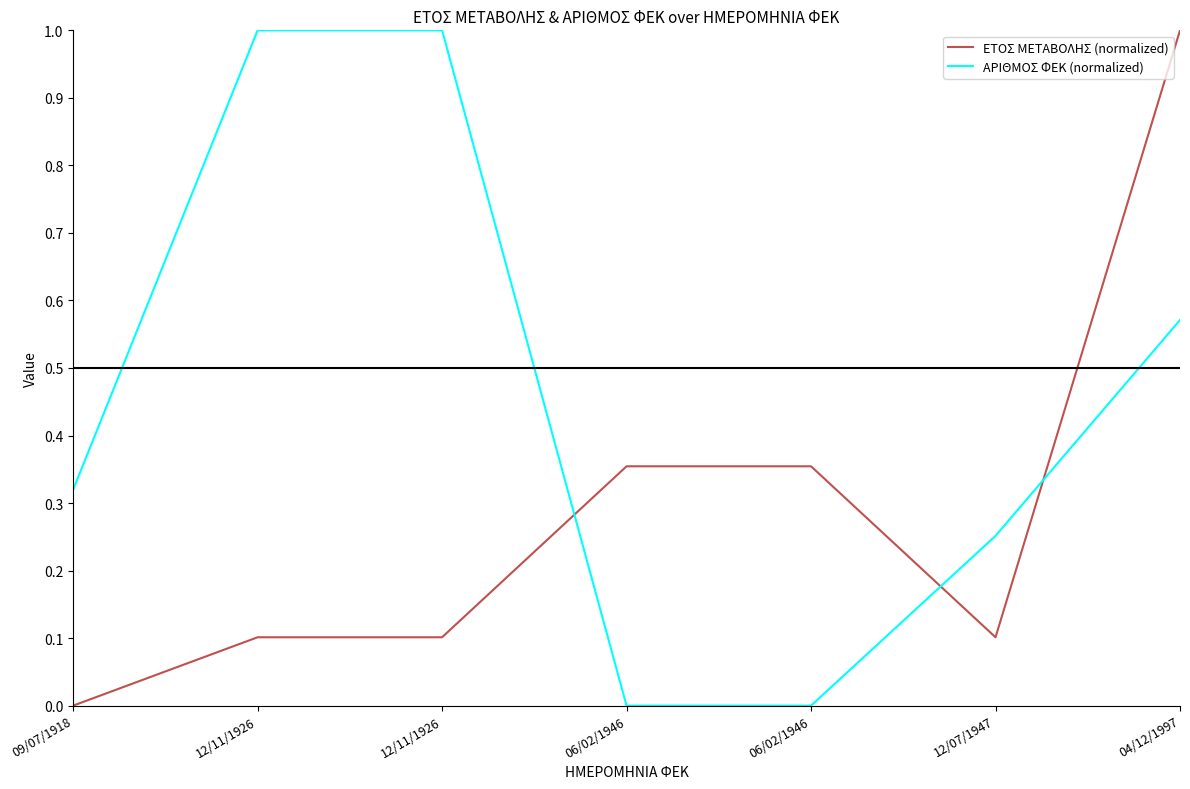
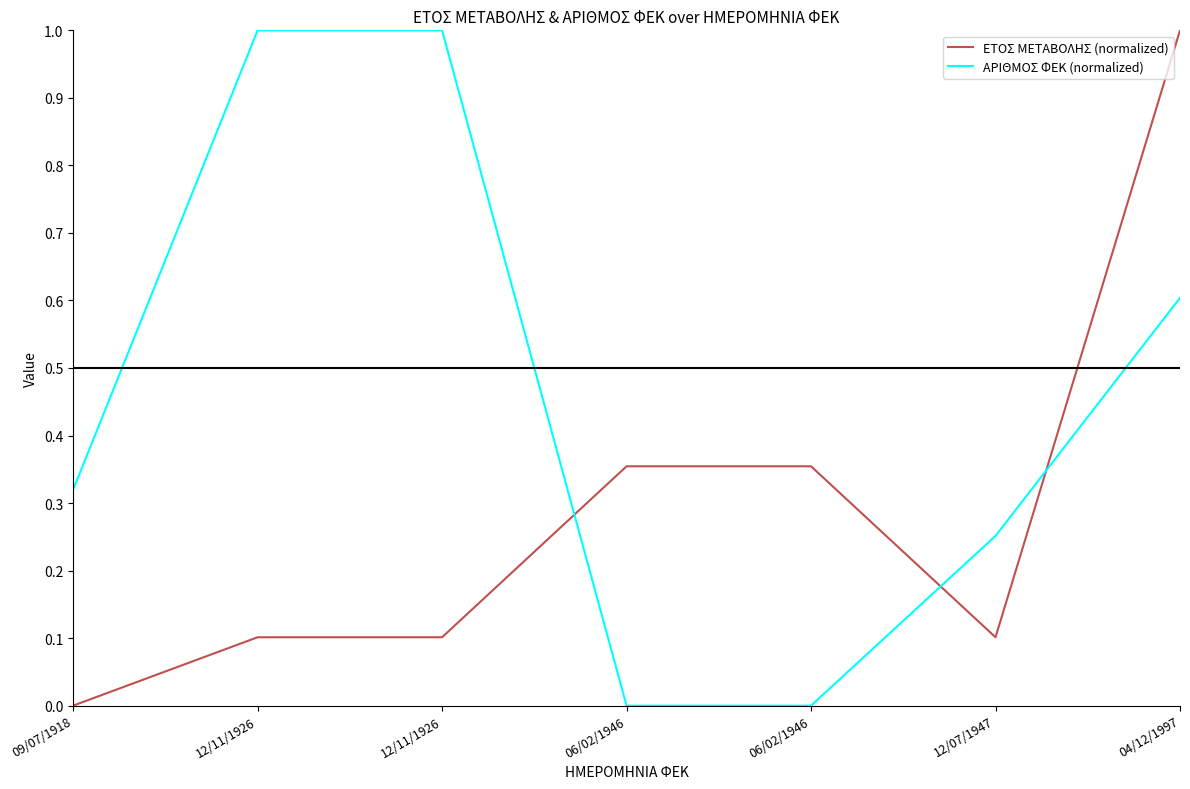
ΑΡΙΘΜΟΣ ΦΕΚ (normalized), 04/12/1997: 0.57 -> 0.60
